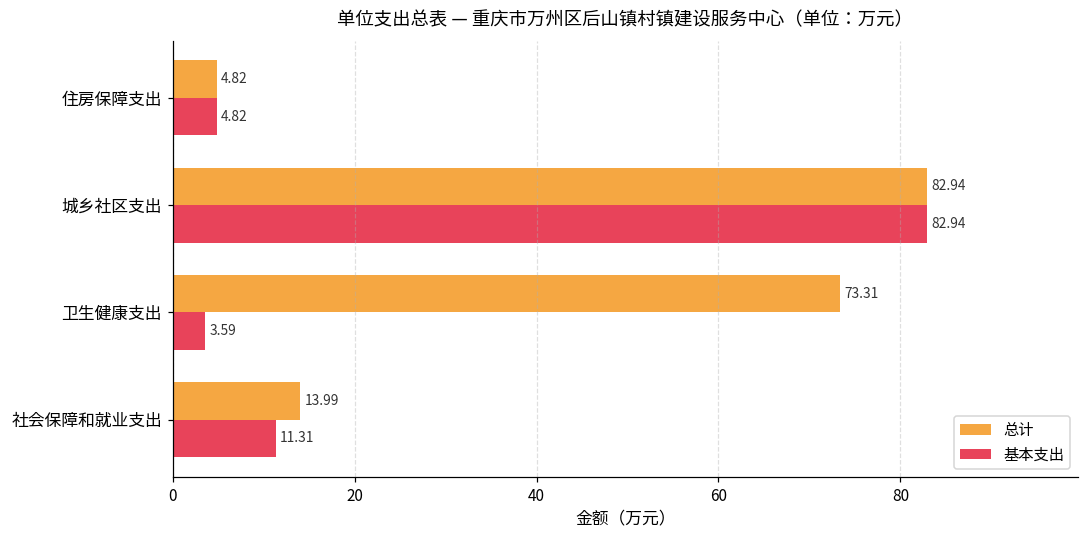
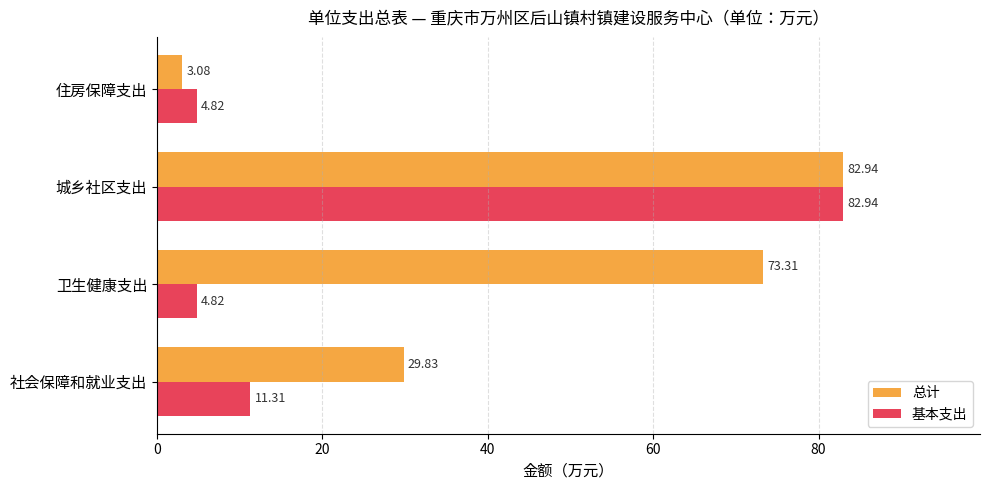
总计, 住房保障支出: 4.82 -> 3.08
基本支出, 卫生健康支出: 3.59 -> 4.82
总计, 社会保障和就业支出: 13.99 -> 29.83
